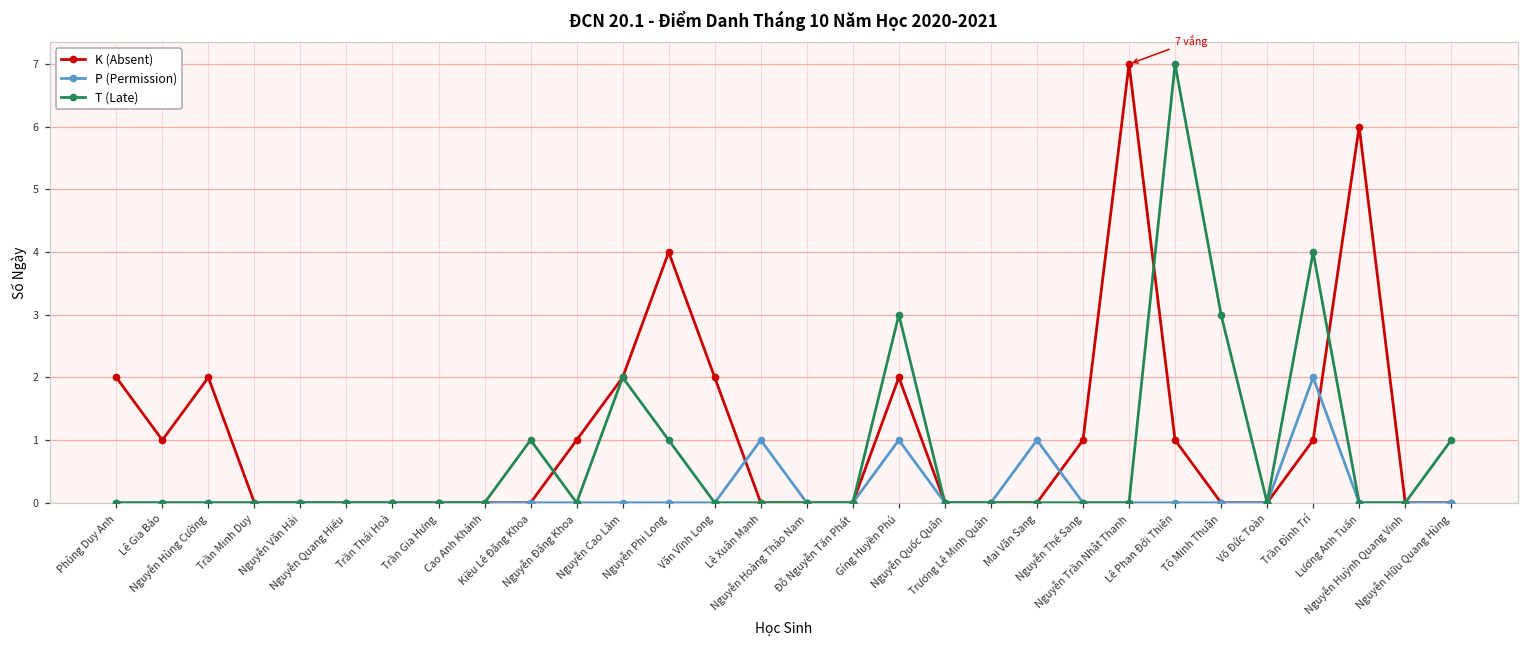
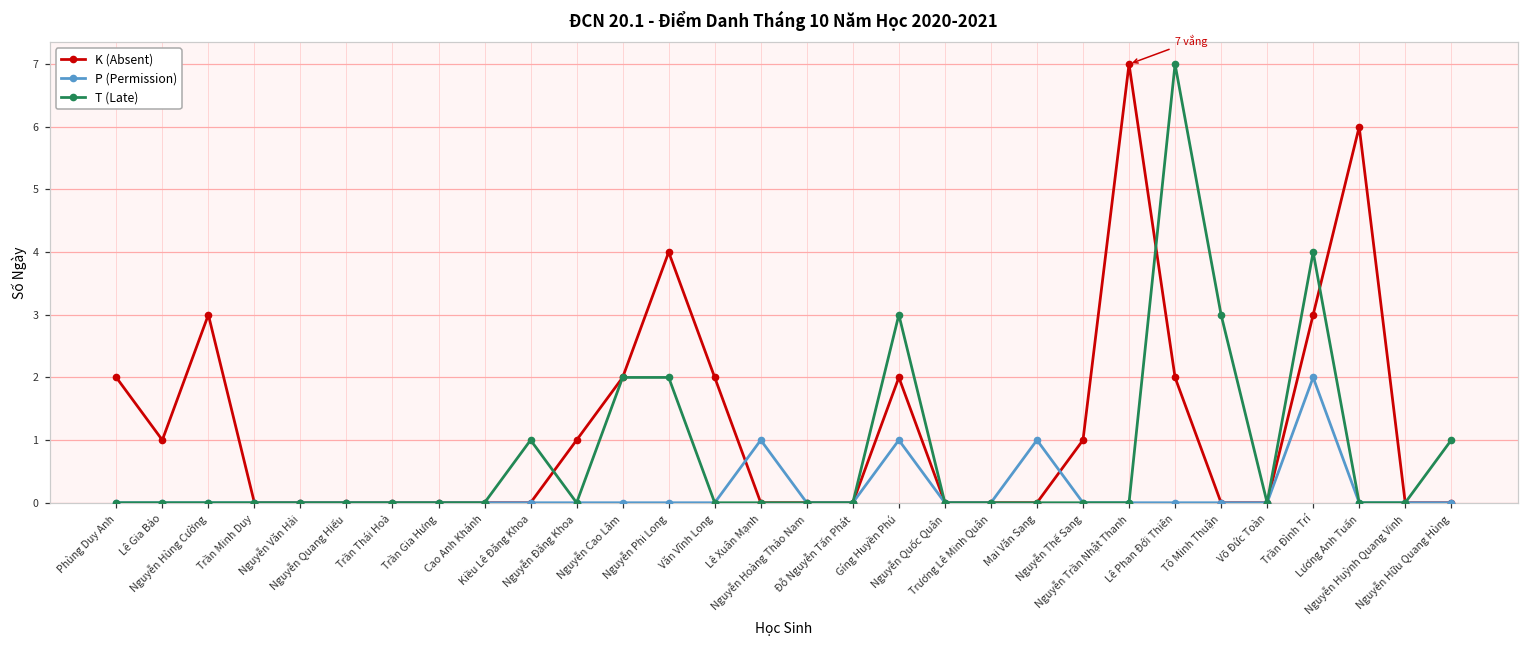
K (Absent), Nguyễn Hùng Cường: 2 -> 3
T (Late), Nguyễn Phi Long: 1 -> 2
K (Absent), Lê Phan Đới Thiên: 1 -> 2
K (Absent), Trần Đình Trí: 1 -> 3
